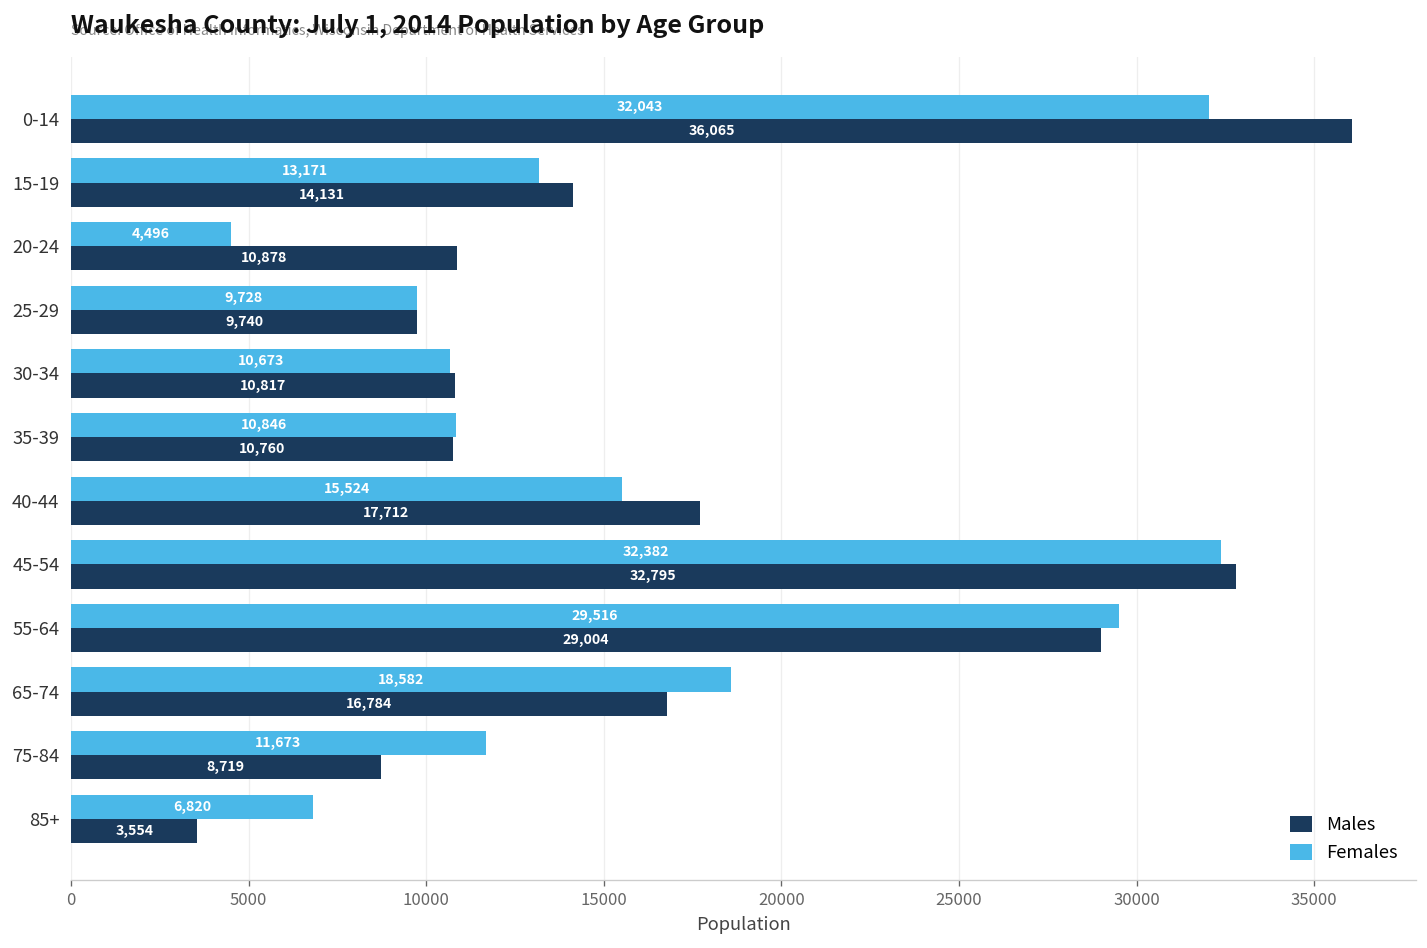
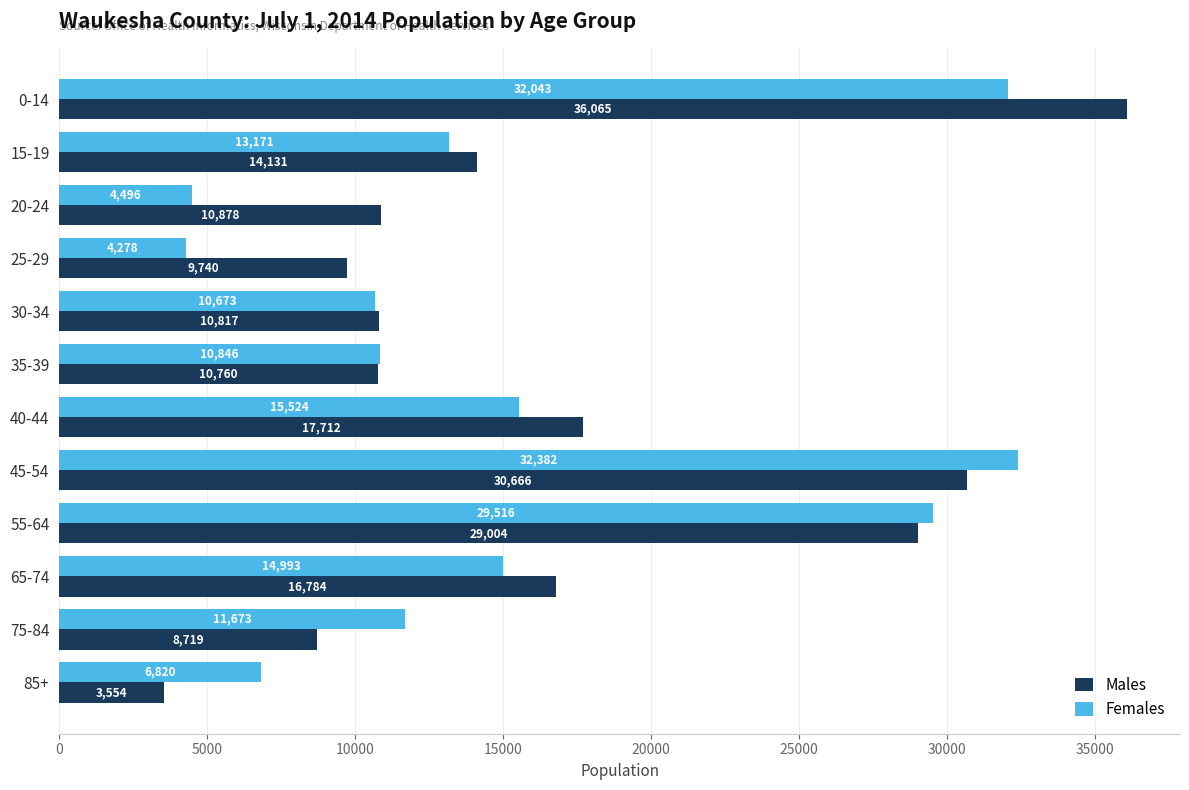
Females, 25-29: 9,728 -> 4,278
Males, 45-54: 32,795 -> 30,666
Females, 65-74: 18,582 -> 14,993
